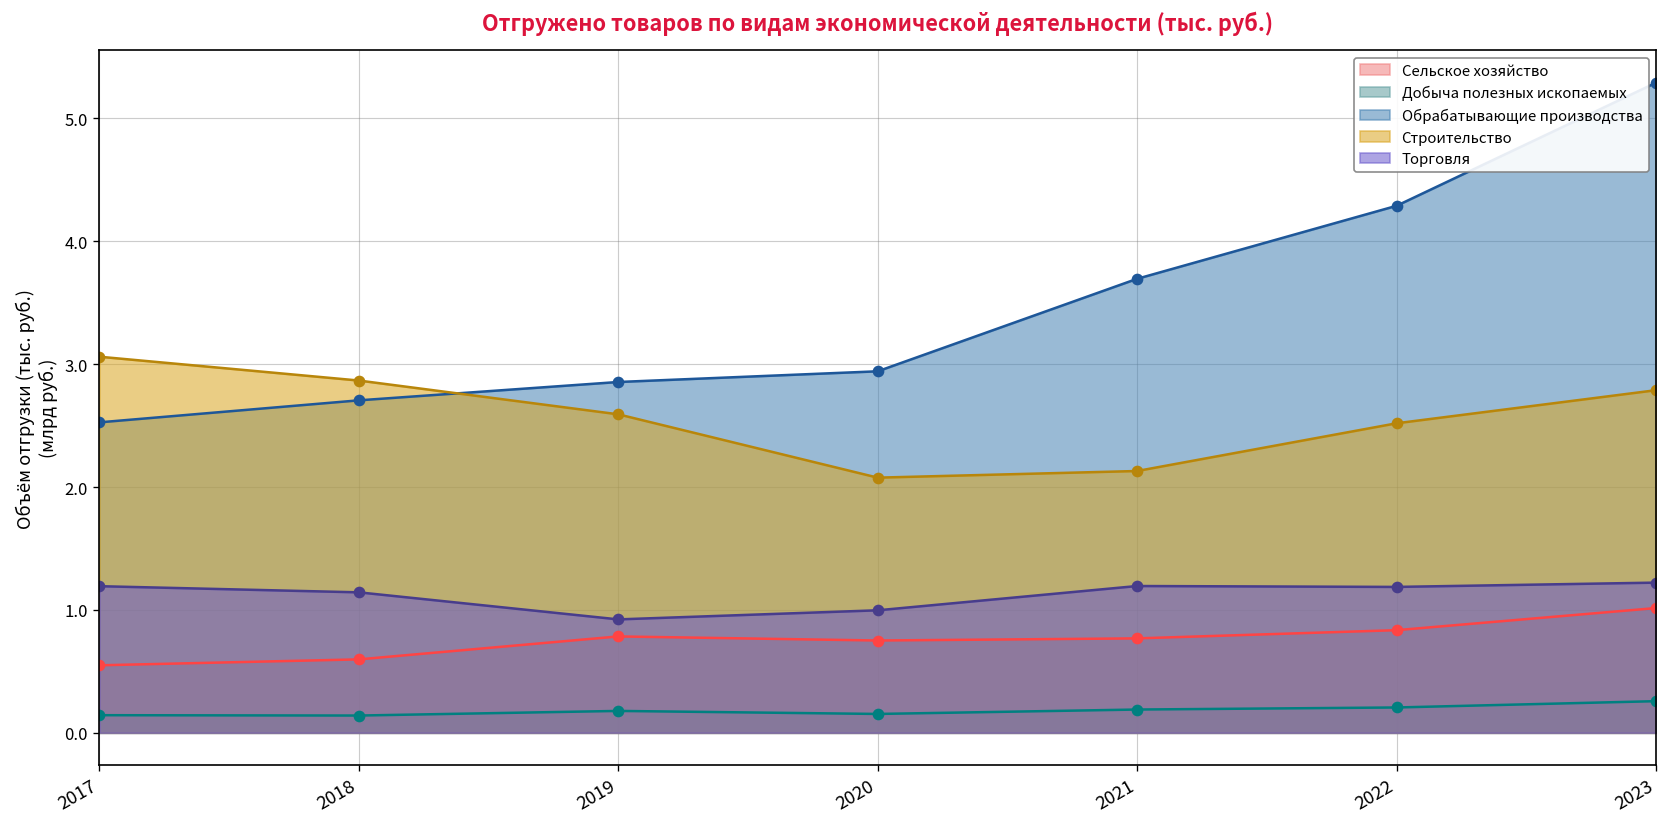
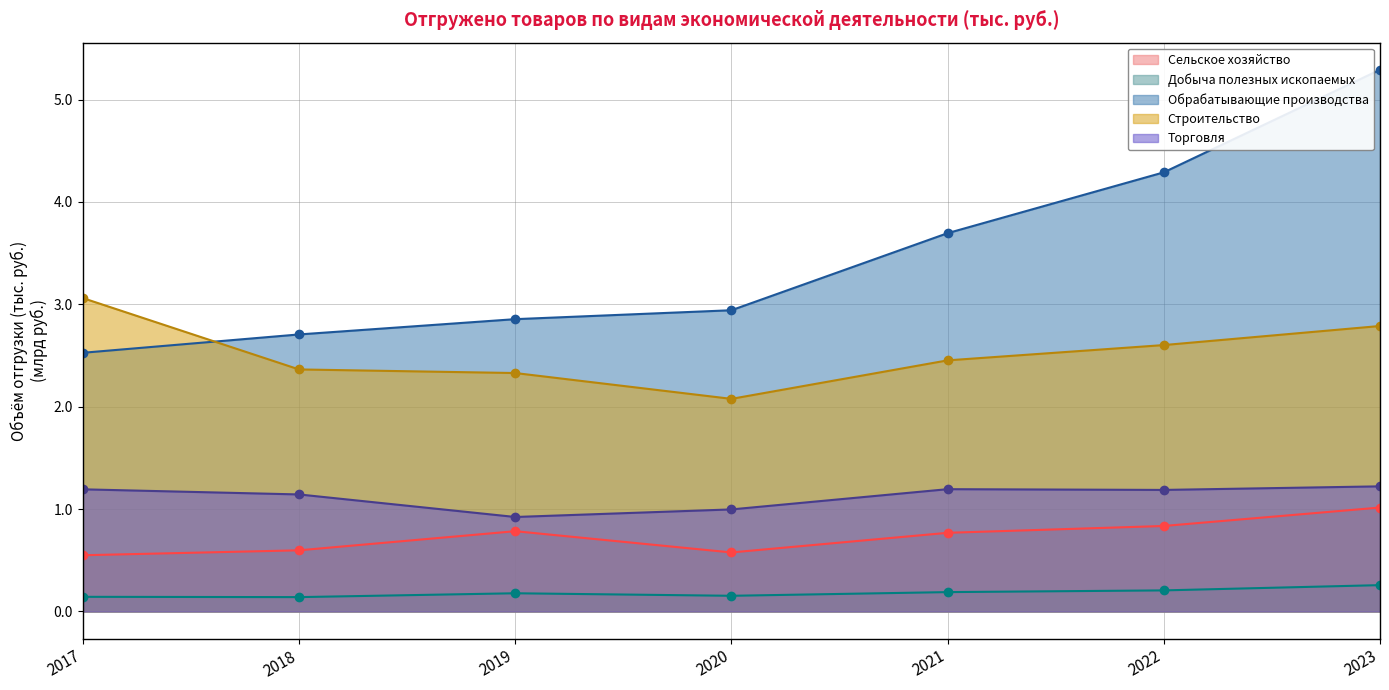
Строительство, 2018: 2.87 -> 2.36
Строительство, 2019: 2.59 -> 2.33
Сельское хозяйство, 2020: 0.75 -> 0.58
Строительство, 2021: 2.13 -> 2.45
Строительство, 2022: 2.52 -> 2.60
